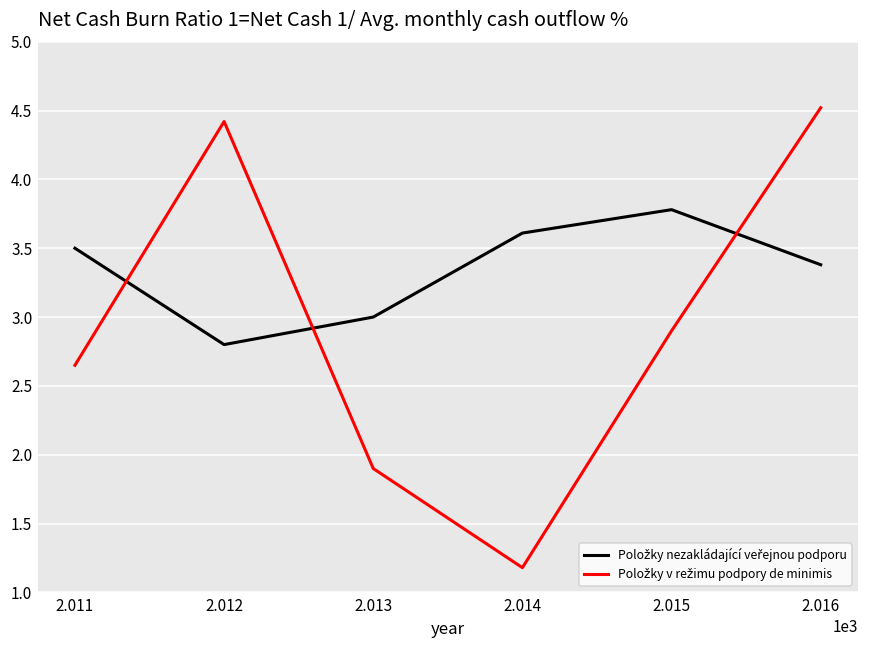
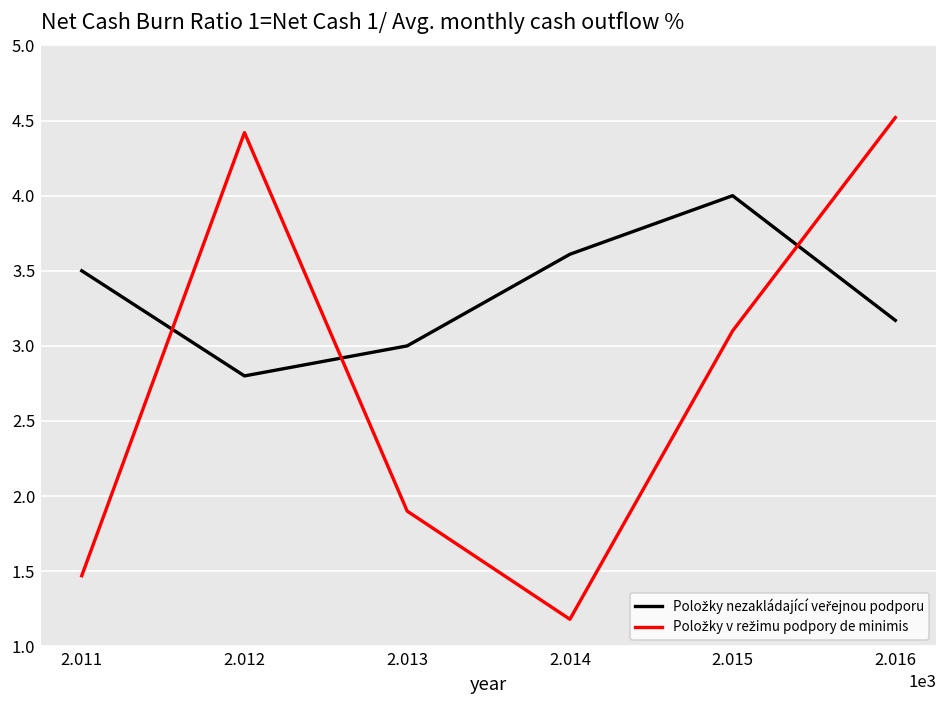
Položky v režimu podpory de minimis, 2.011: 2.65 -> 1.47
Položky nezakládající veřejnou podporu, 2.015: 3.78 -> 4.00
Položky v režimu podpory de minimis, 2.015: 2.9 -> 3.1
Položky nezakládající veřejnou podporu, 2.016: 3.38 -> 3.17
